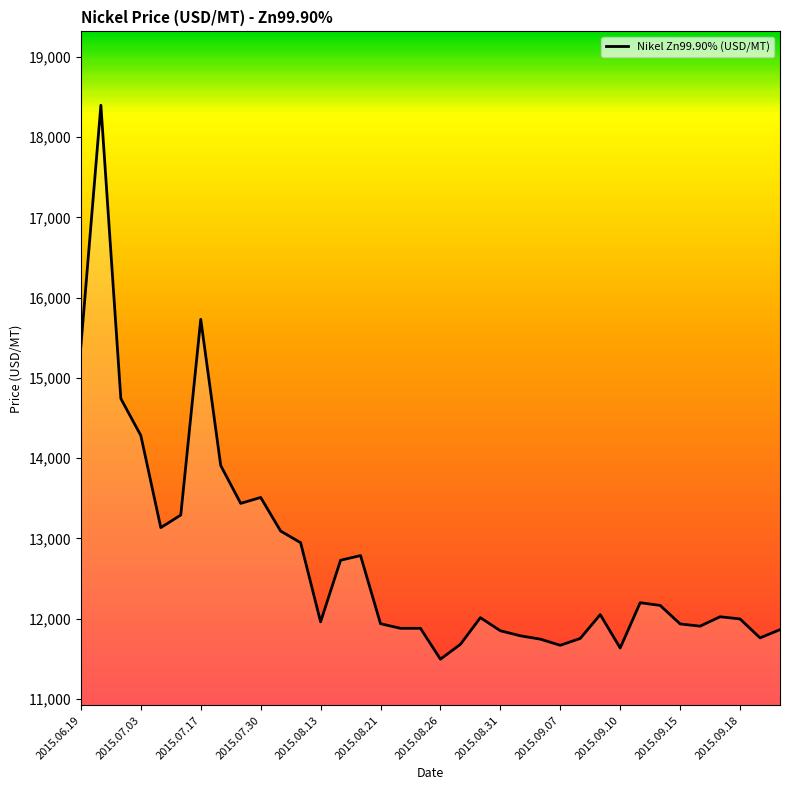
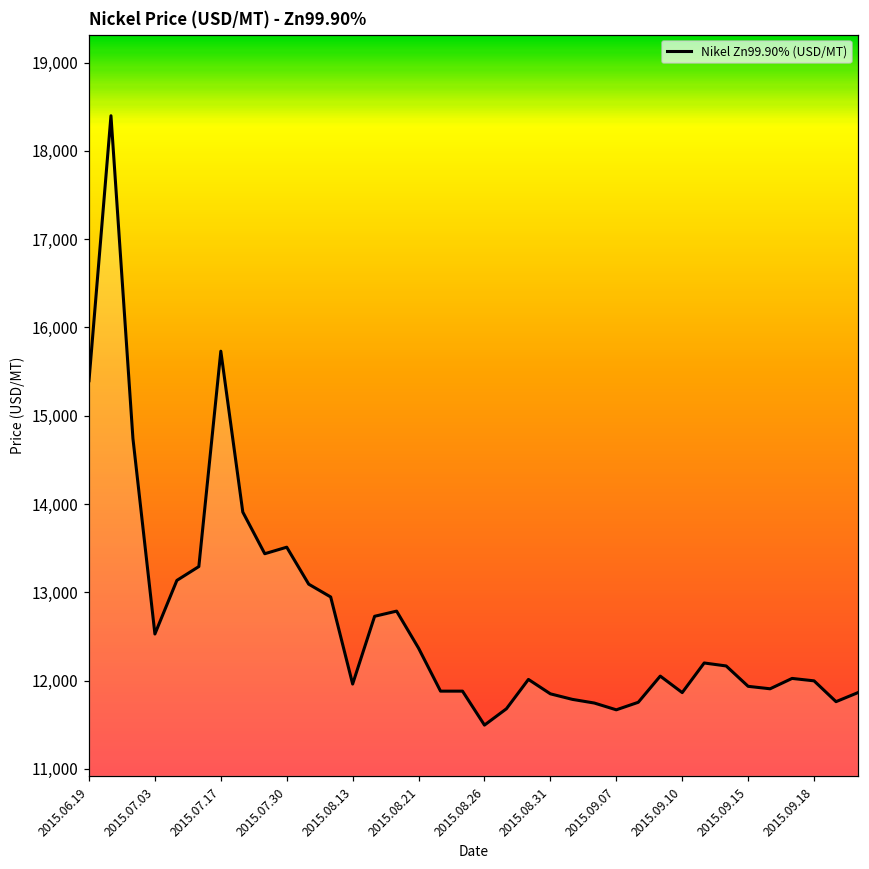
2015.07.03: 14,300 -> 12,500
2015.08.21: 11,900 -> 12,400
2015.09.10: 11,600 -> 11,900
